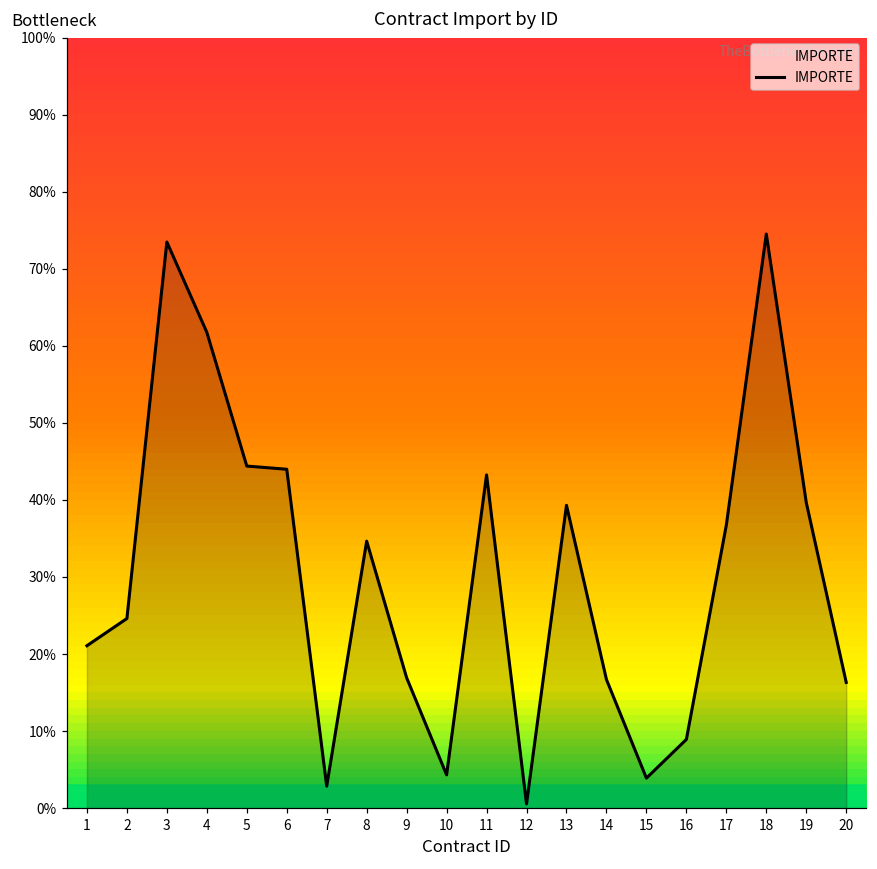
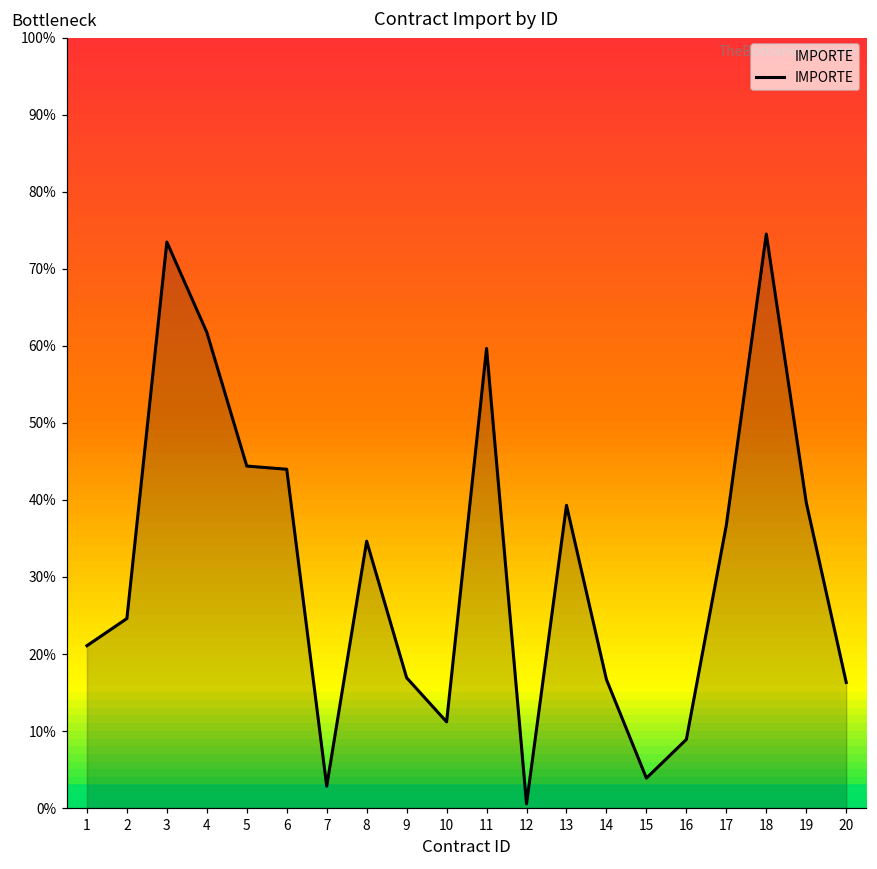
10: 4% -> 11%
11: 43% -> 60%
